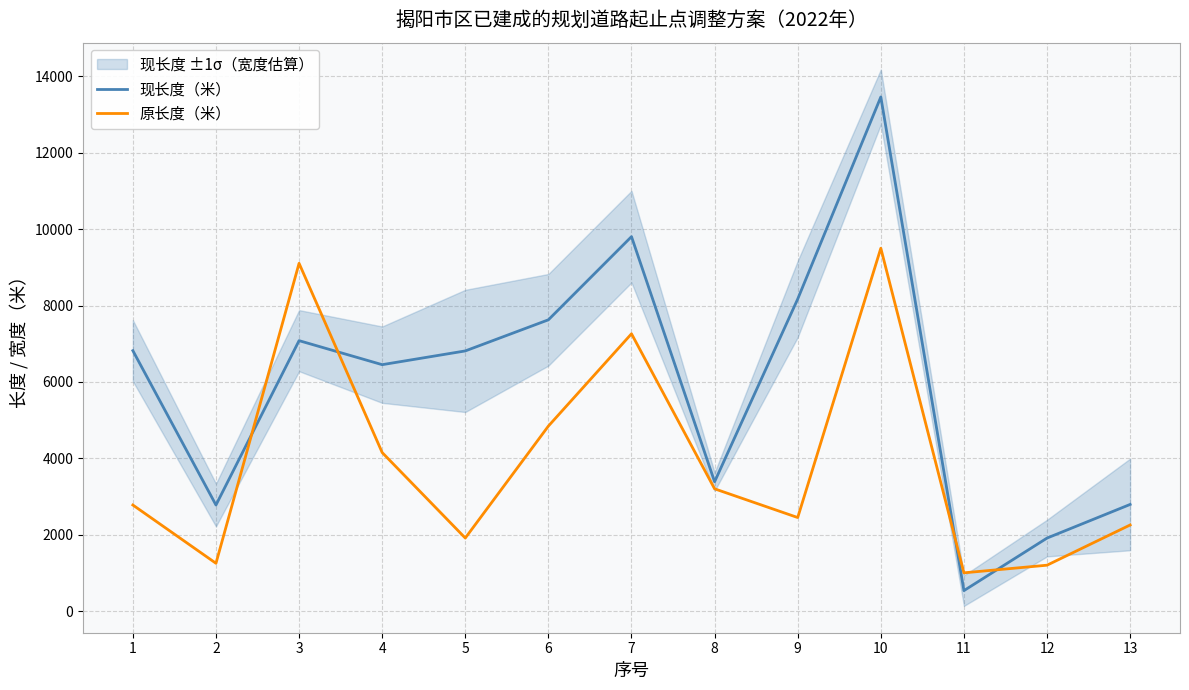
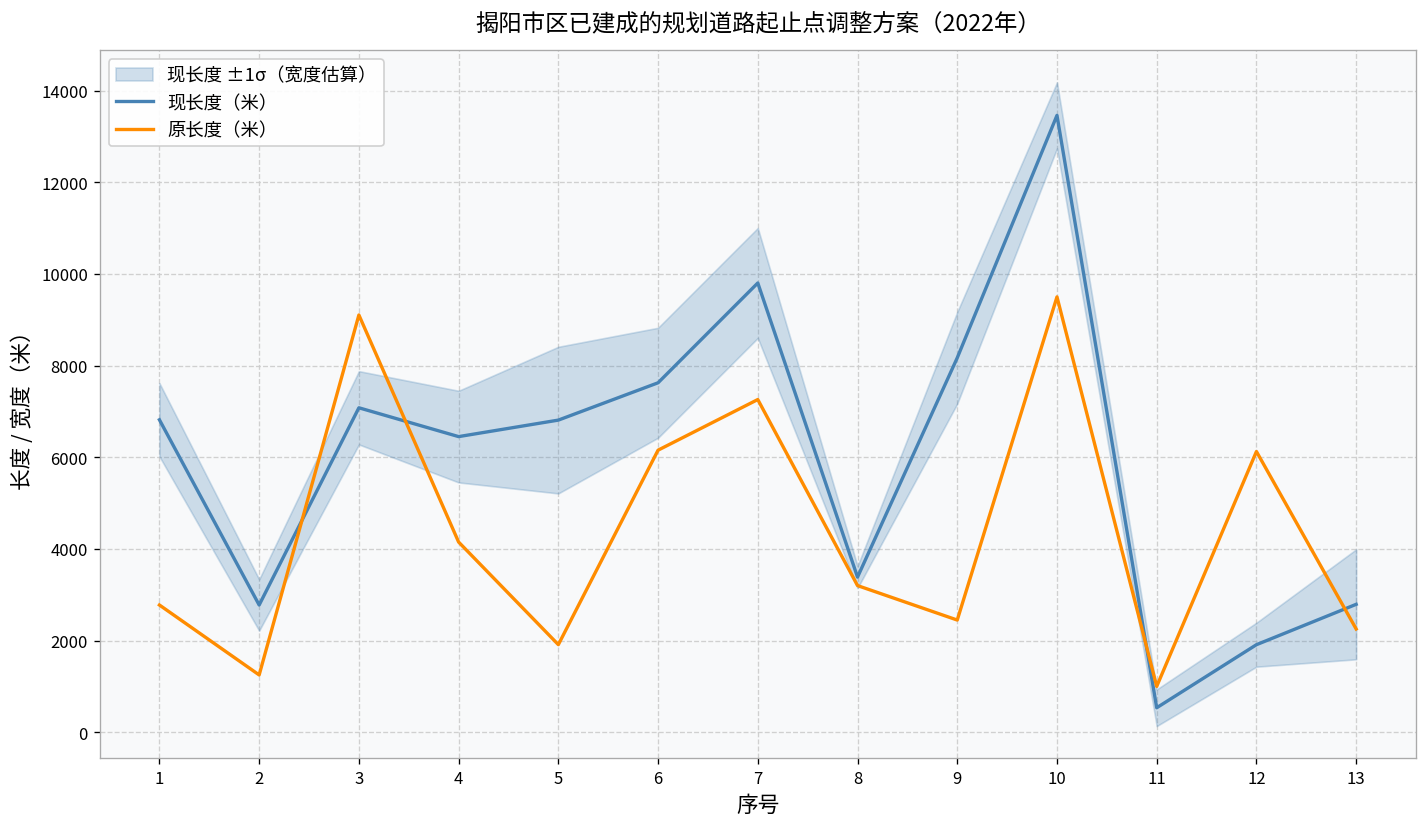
原长度（米）, 6: 4800 -> 6200
原长度（米）, 12: 1200 -> 6100
